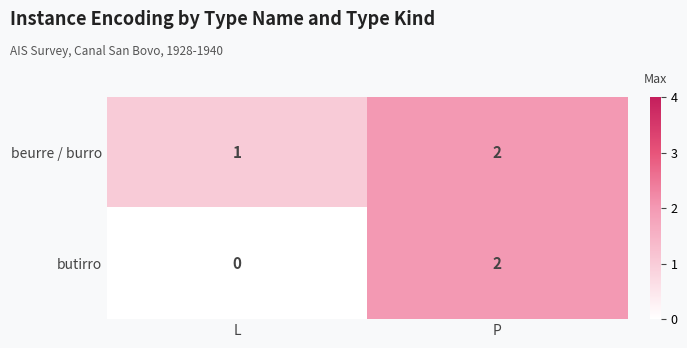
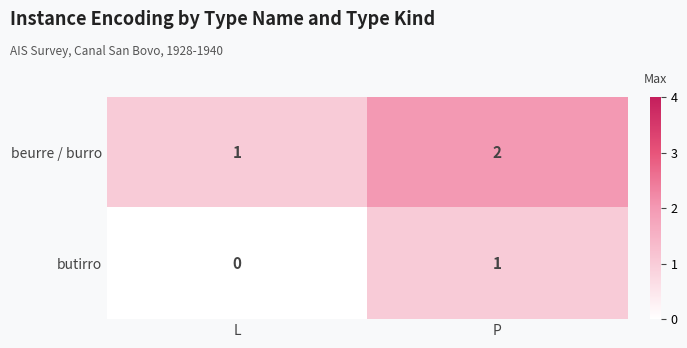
butirro, P: 2 -> 1
